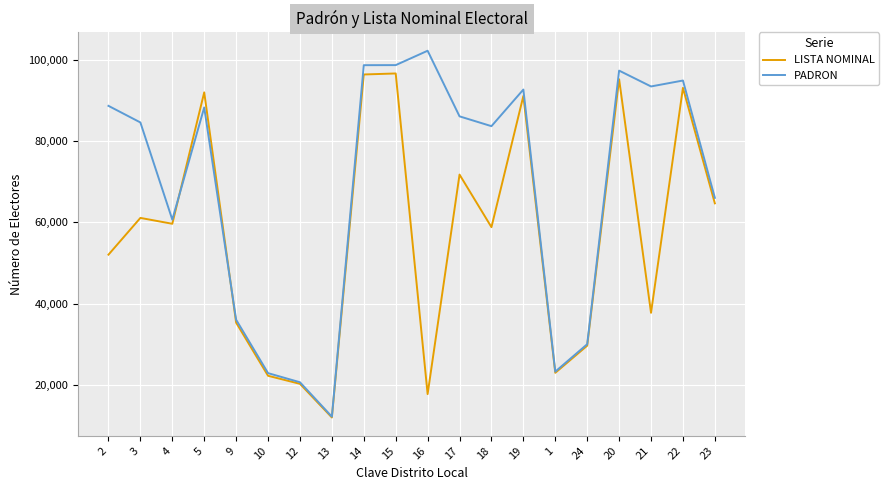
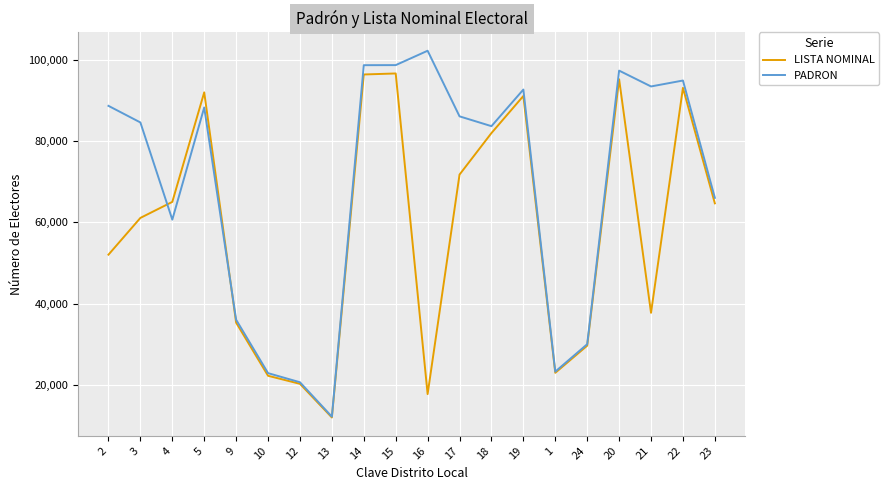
LISTA NOMINAL, 4: 60,000 -> 65,000
LISTA NOMINAL, 18: 59,000 -> 82,000
